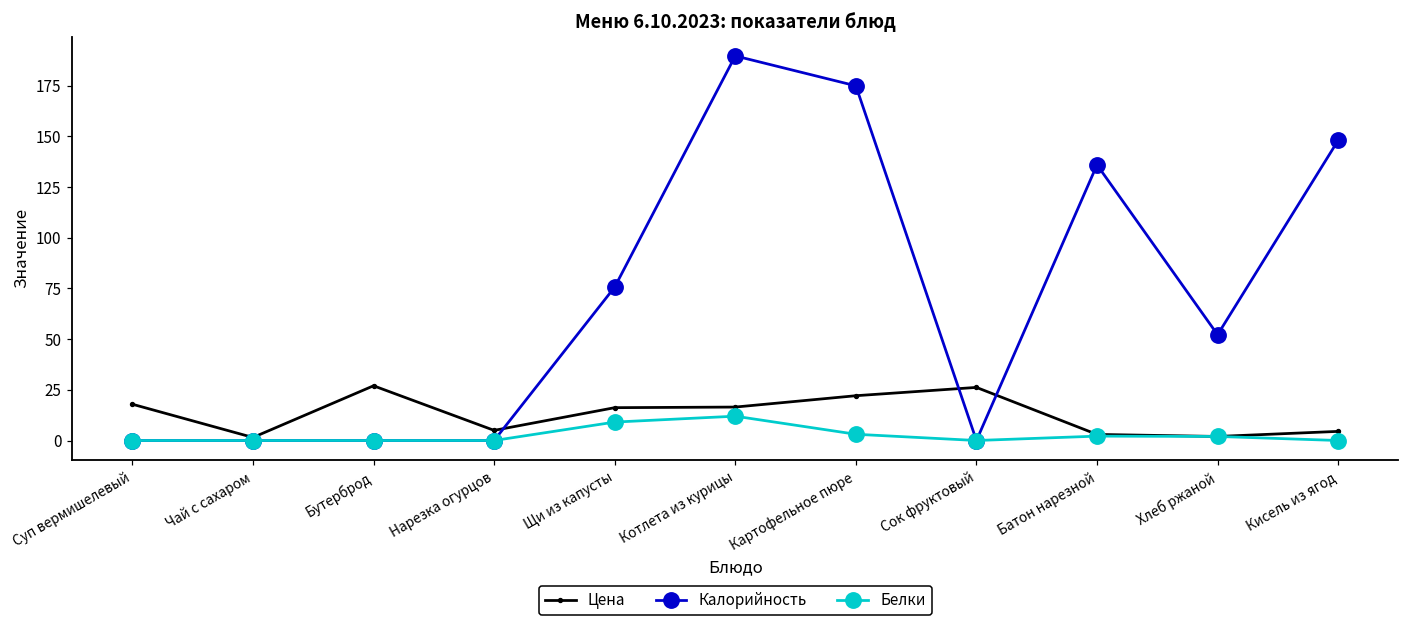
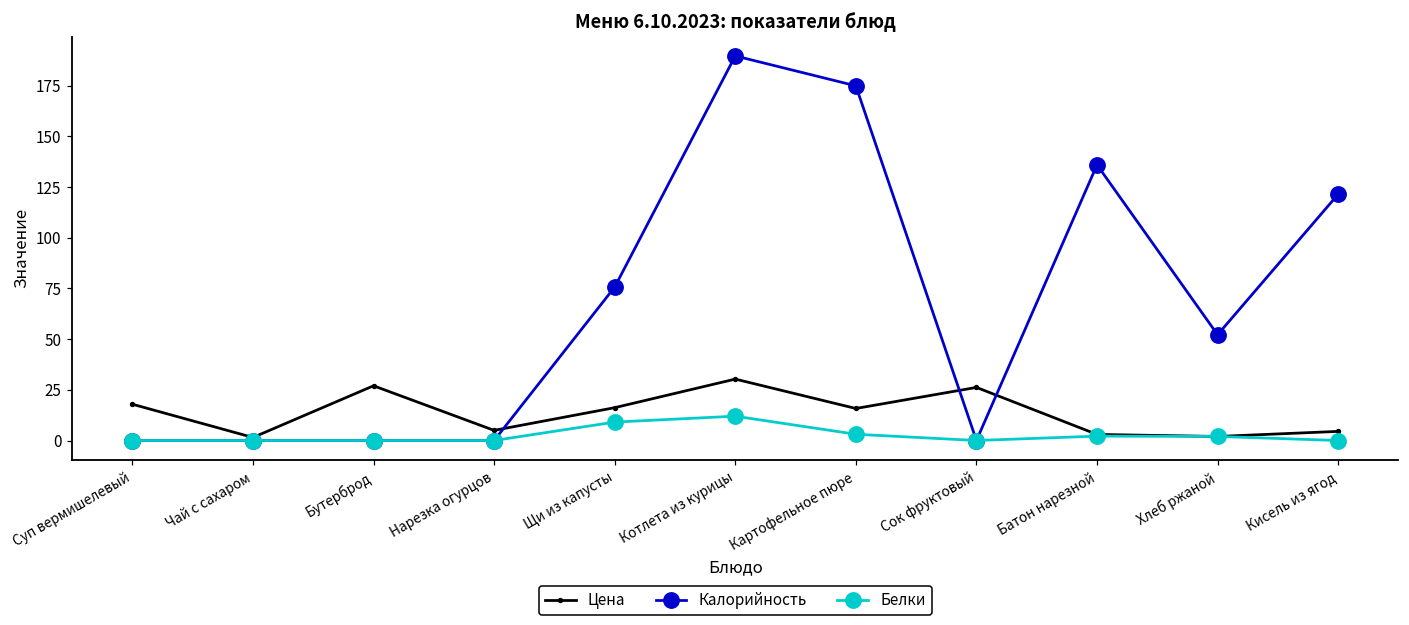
Цена, Котлета из курицы: 17 -> 30
Цена, Картофельное пюре: 22 -> 16
Калорийность, Кисель из ягод: 148 -> 122
